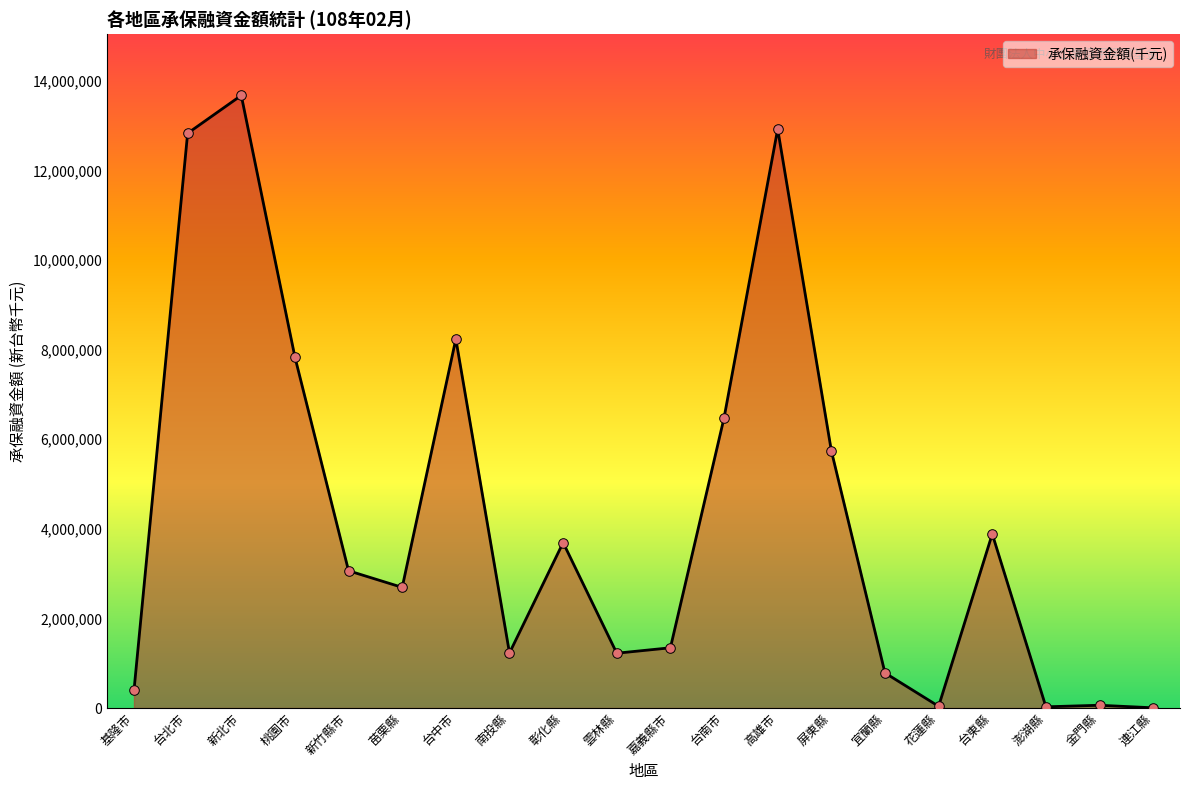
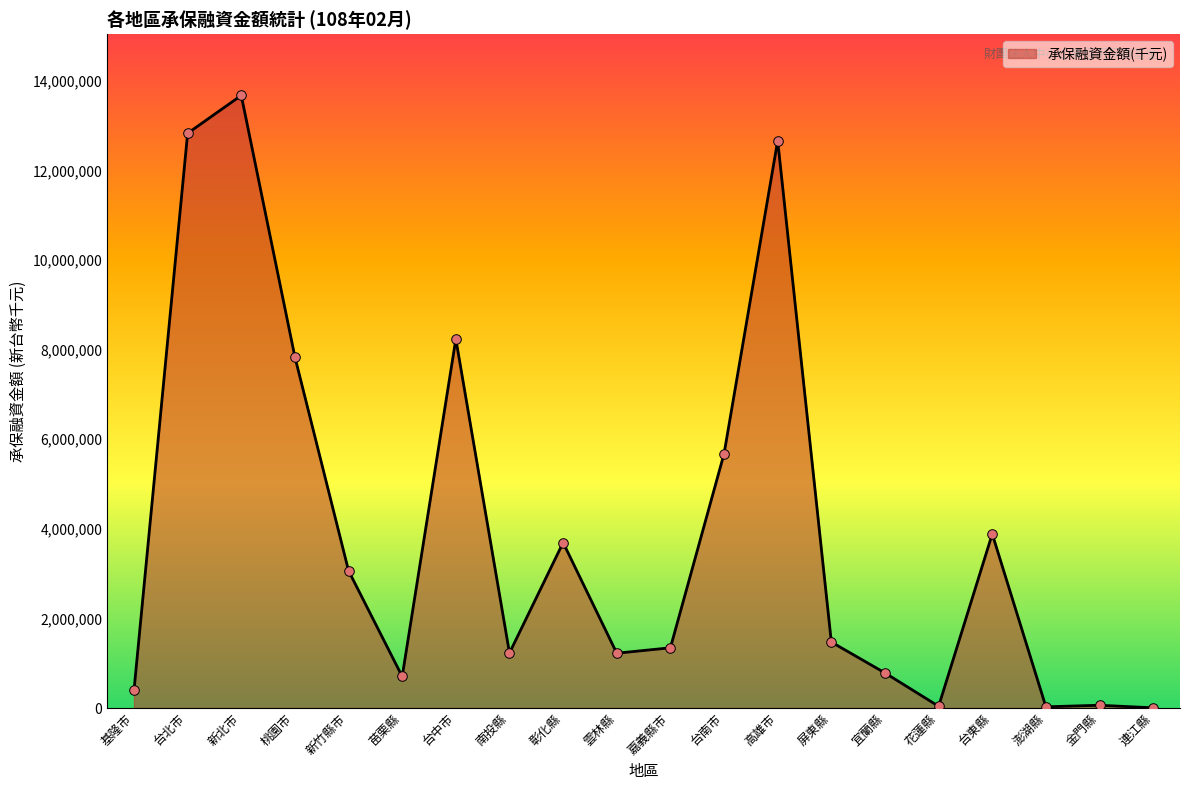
苗栗縣: 2,700,000 -> 700,000
台南市: 6,500,000 -> 5,700,000
高雄市: 12,900,000 -> 12,700,000
屏東縣: 5,700,000 -> 1,500,000
